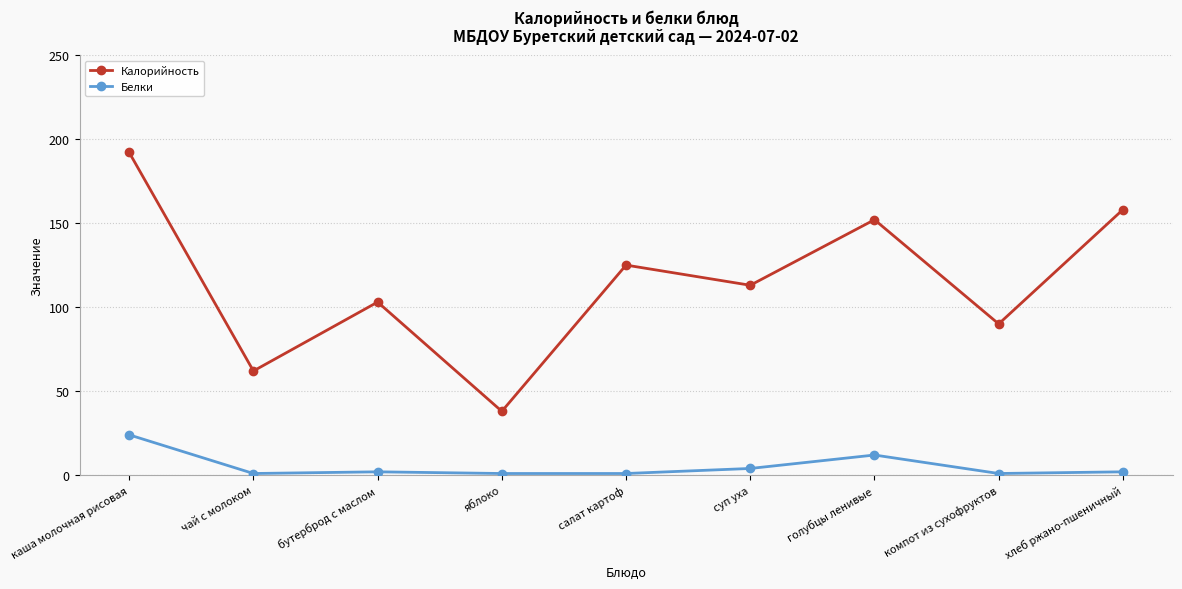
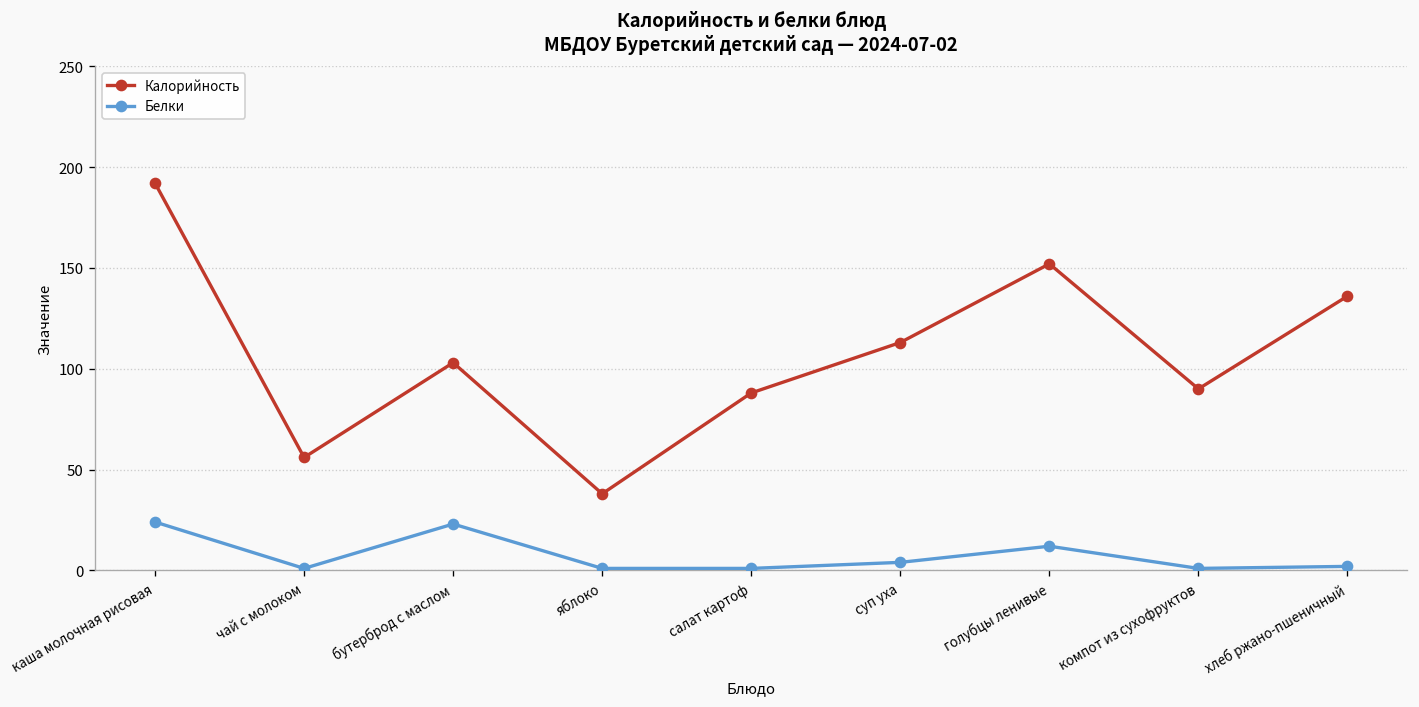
Калорийность, чай с молоком: 62 -> 56
Белки, бутерброд с маслом: 2 -> 23
Калорийность, салат картоф: 125 -> 88
Калорийность, хлеб ржано-пшеничный: 158 -> 136
